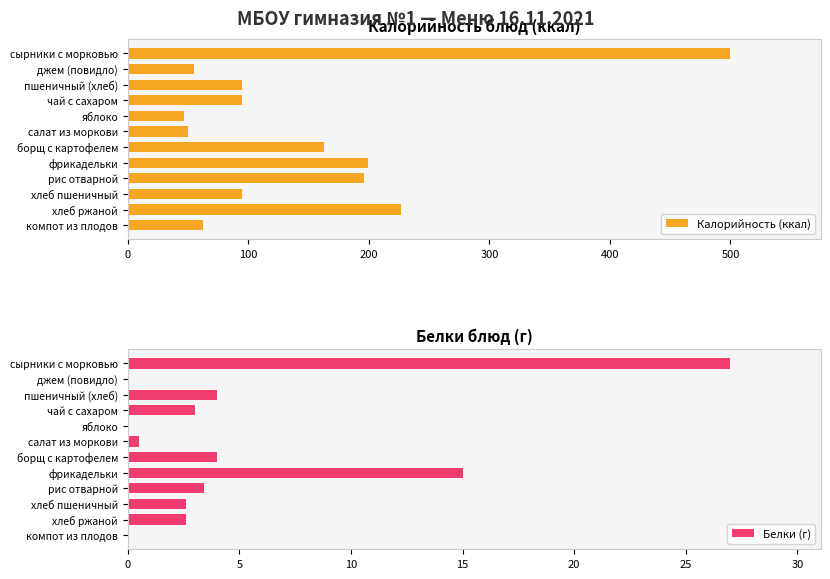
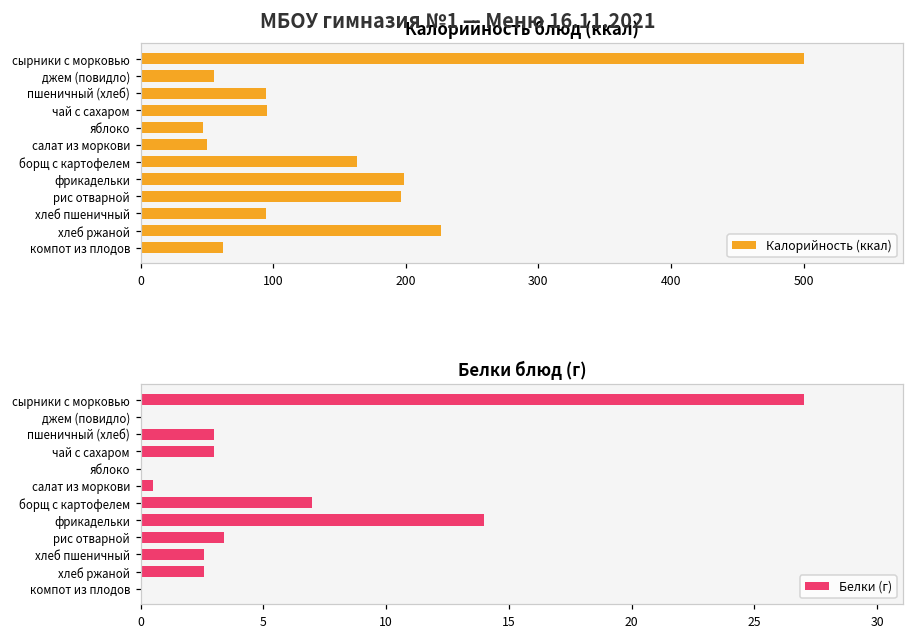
Белки блюд (г), пшеничный (хлеб): 4 -> 3
Белки блюд (г), борщ с картофелем: 4 -> 7
Белки блюд (г), фрикадельки: 15 -> 14
